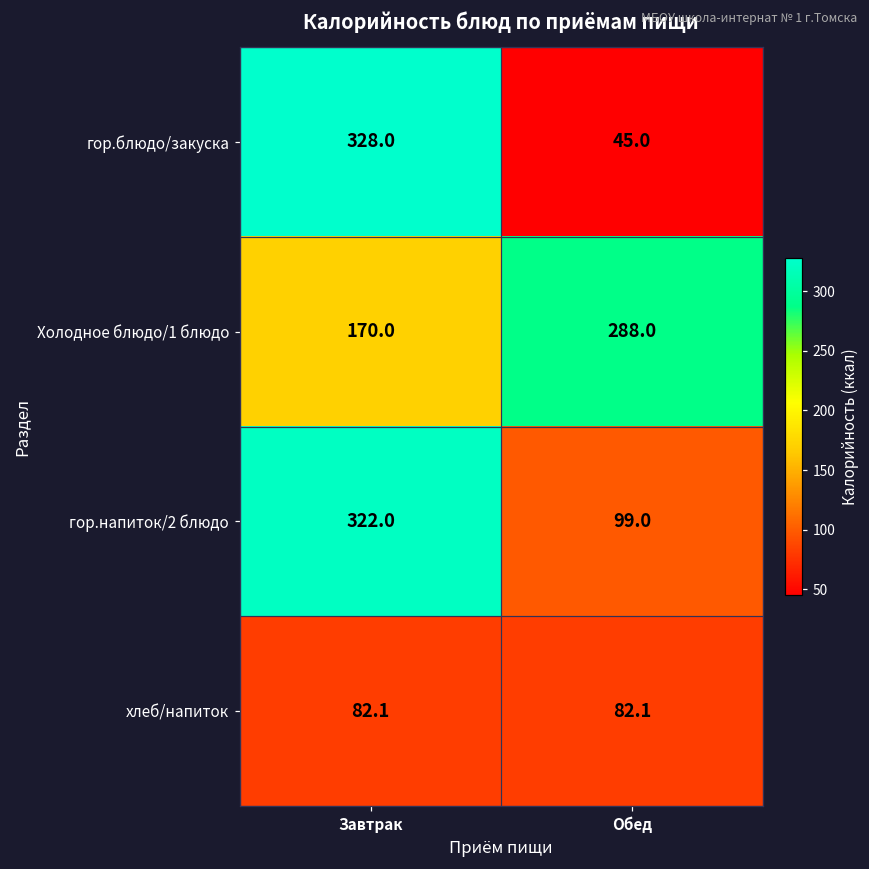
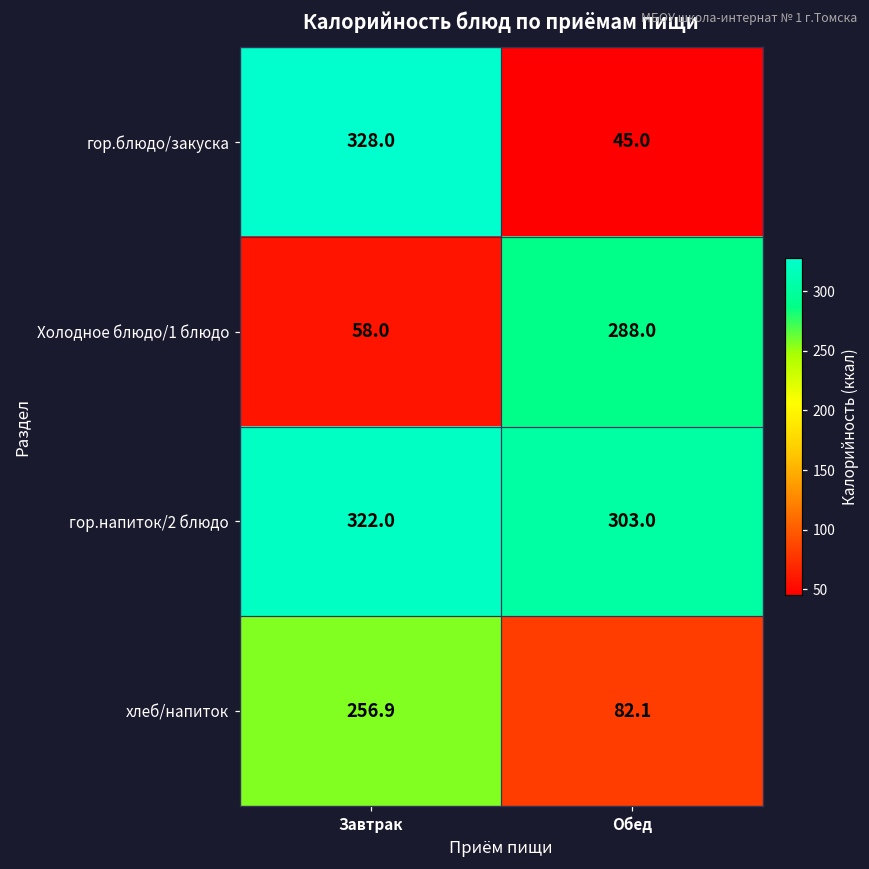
Холодное блюдо/1 блюдо, Завтрак: 170.0 -> 58.0
гор.напиток/2 блюдо, Обед: 99.0 -> 303.0
хлеб/напиток, Завтрак: 82.1 -> 256.9
